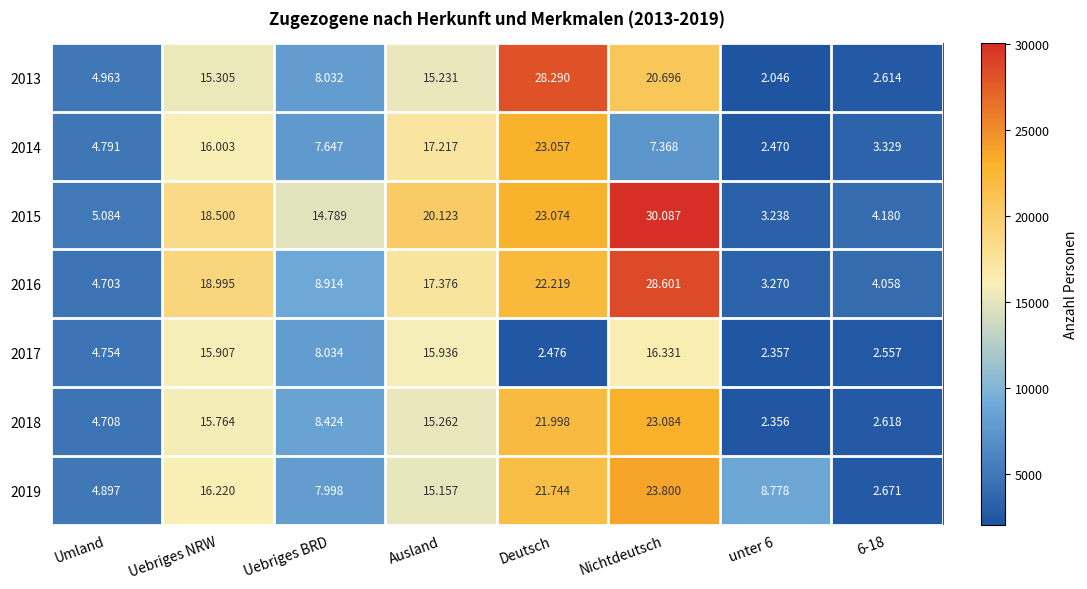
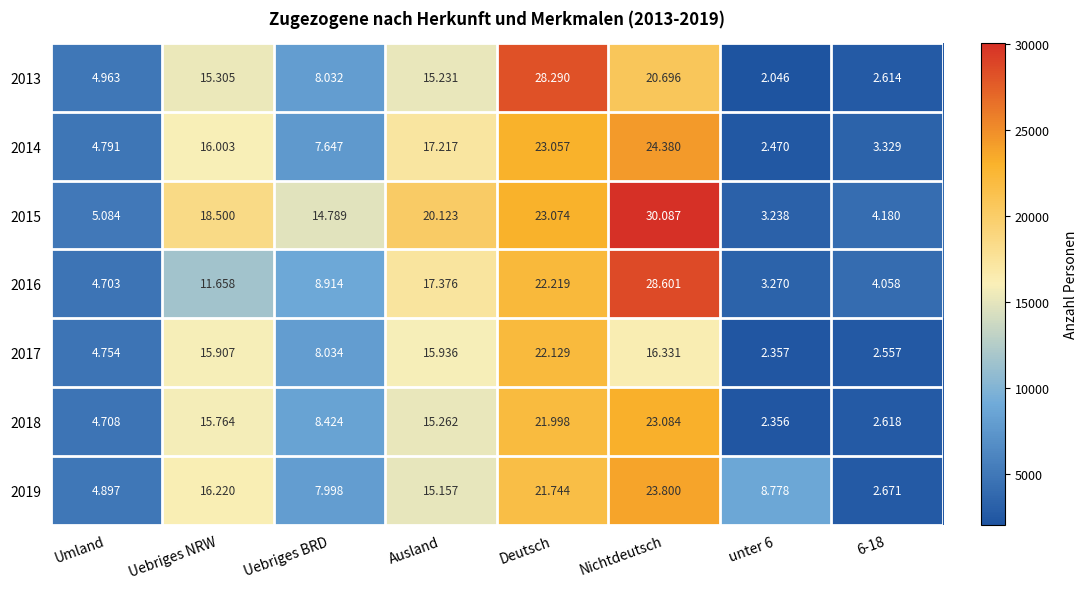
2014, Nichtdeutsch: 7.368 -> 24.380
2016, Uebriges NRW: 18.995 -> 11.658
2017, Deutsch: 2.476 -> 22.129
